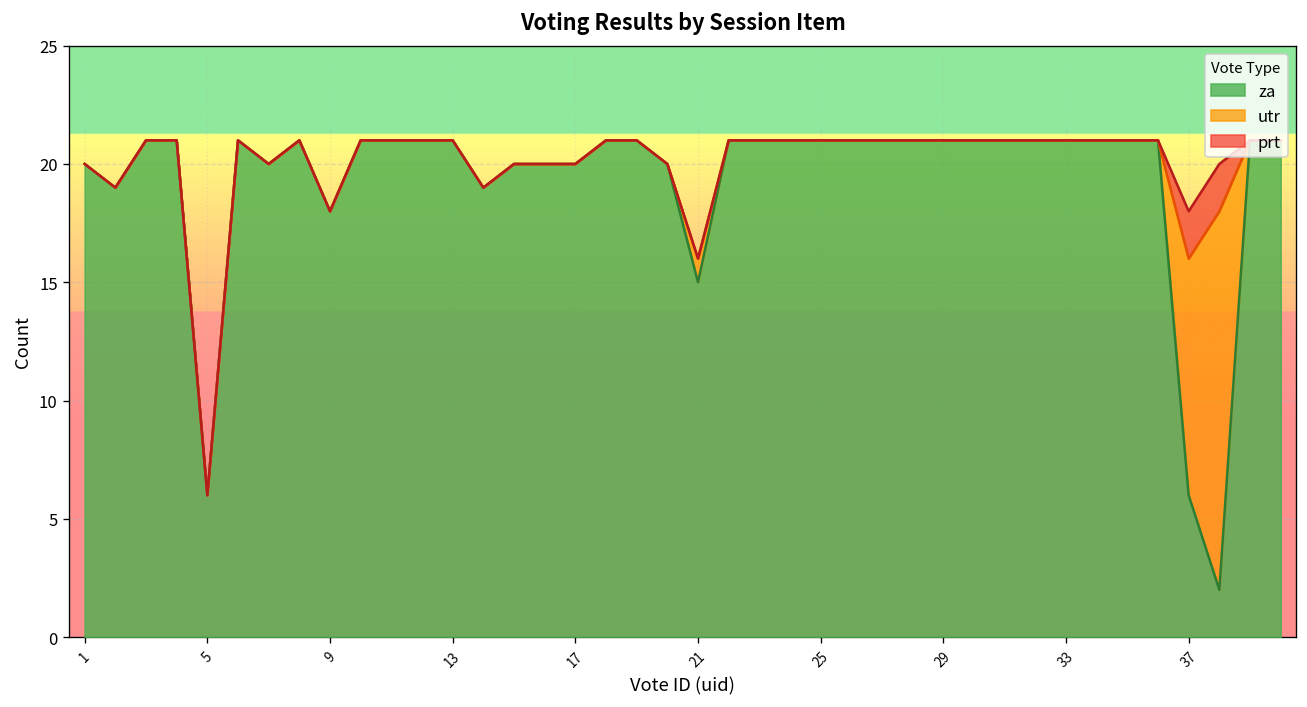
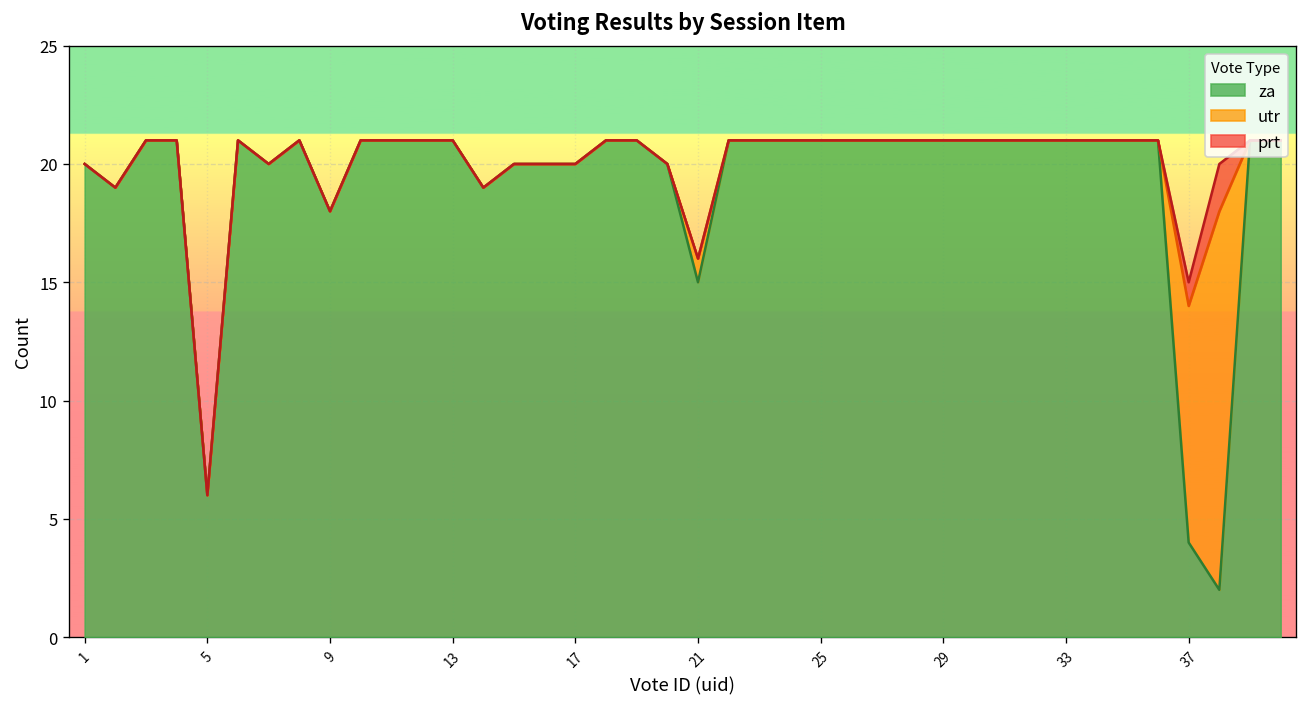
za, 37: 6 -> 4
prt, 37: 2 -> 1
